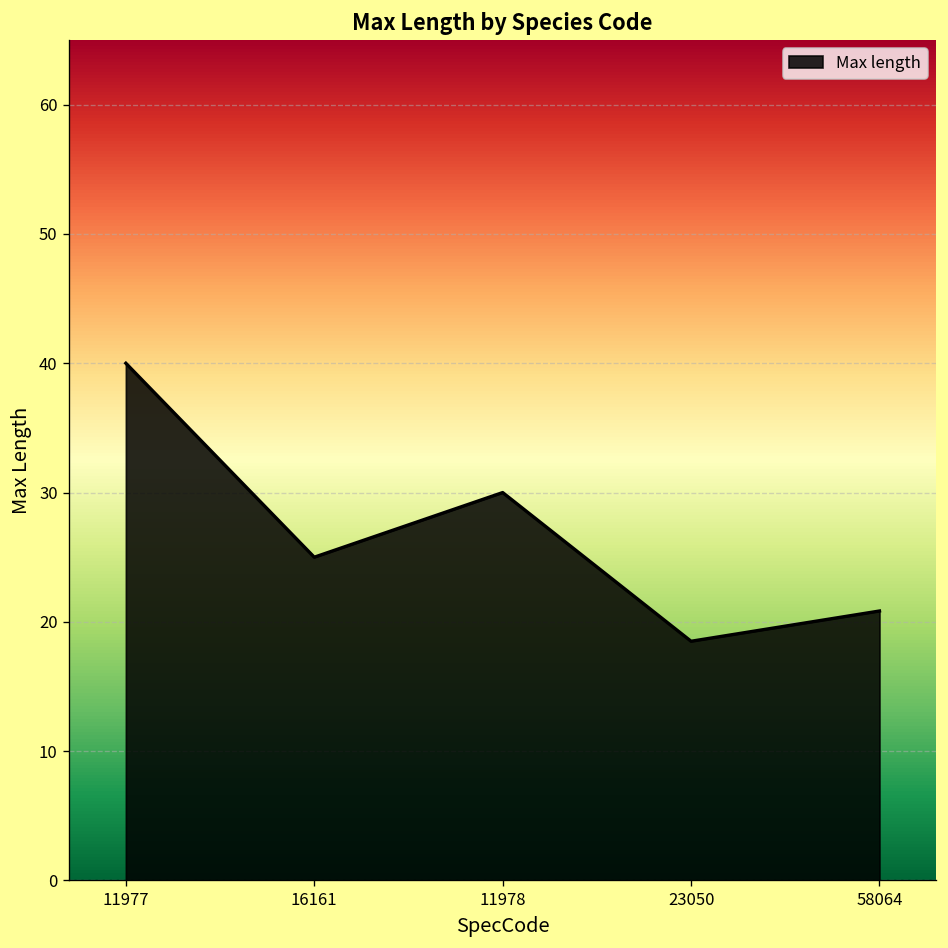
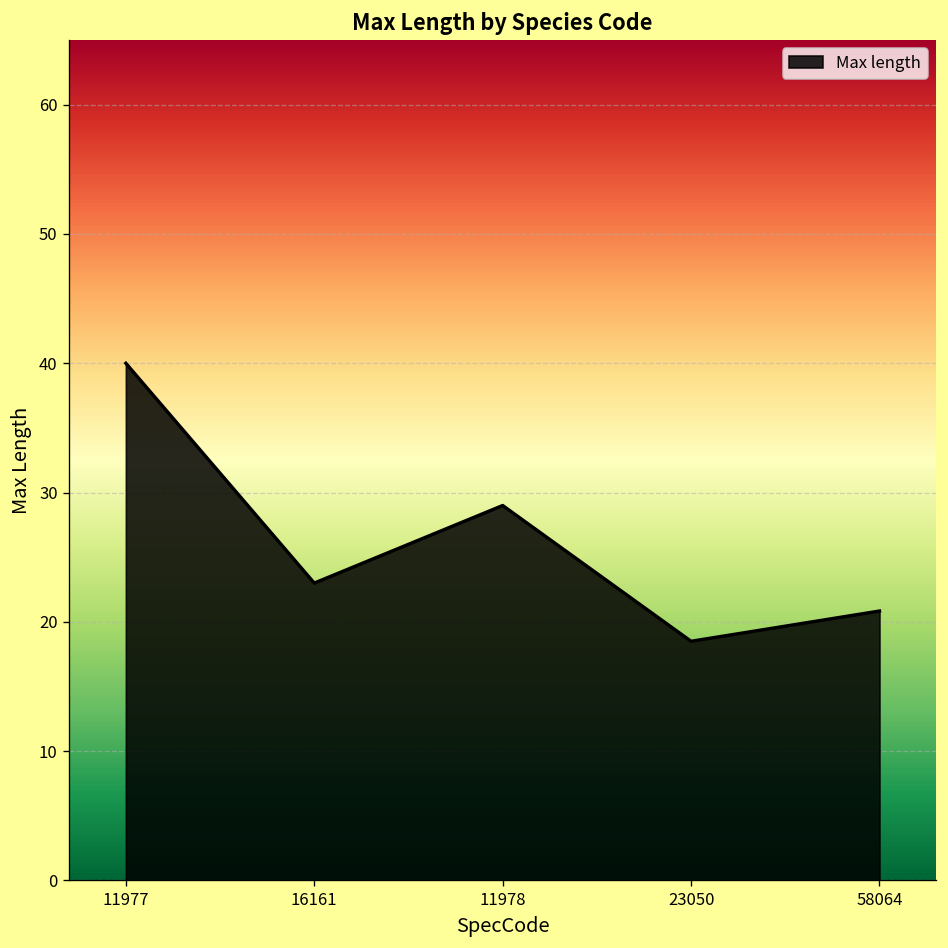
16161: 25 -> 23
11978: 30 -> 29
